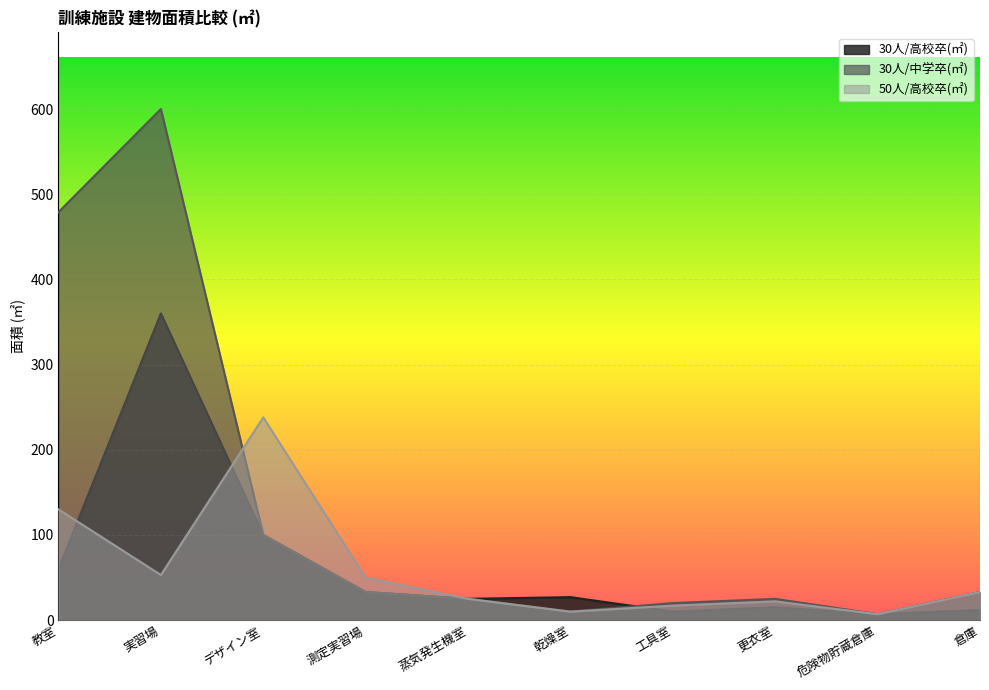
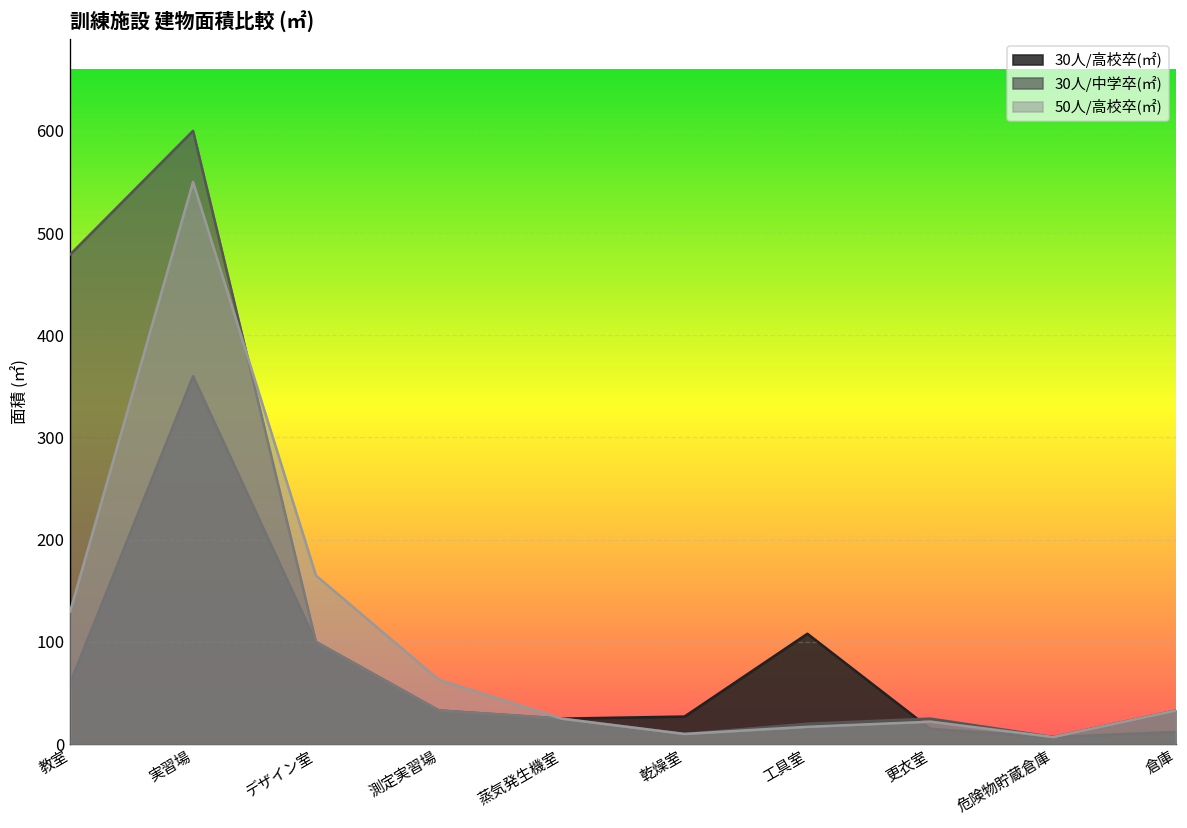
50人/高校卒(㎡), 実習場: 50 -> 550
50人/高校卒(㎡), デザイン室: 240 -> 170
50人/高校卒(㎡), 測定実習場: 50 -> 60
30人/高校卒(㎡), 工具室: 10 -> 110
